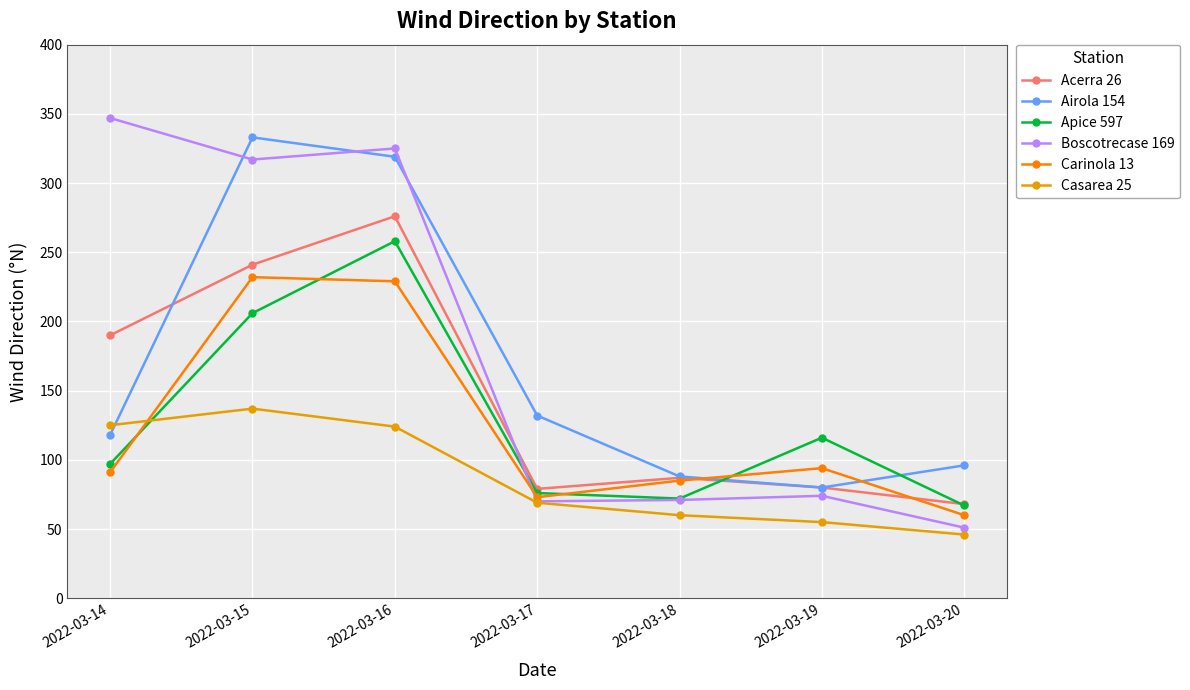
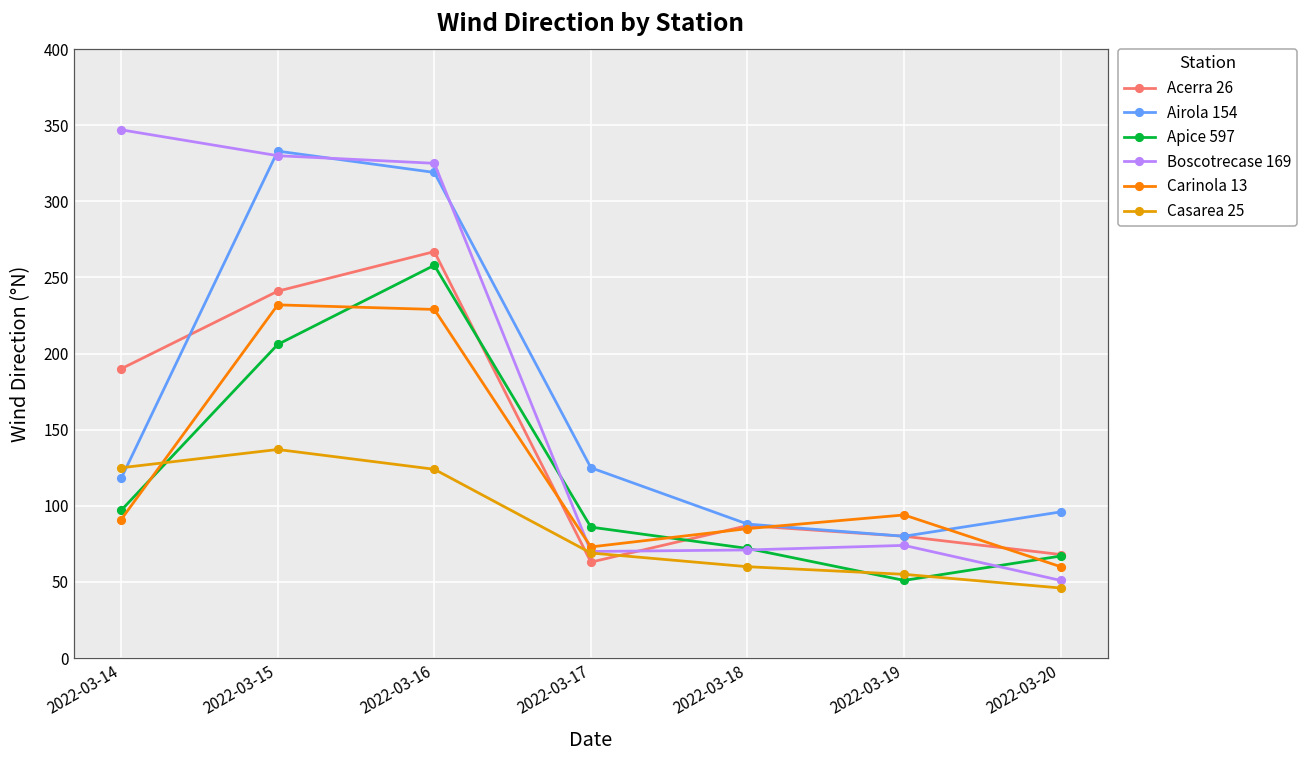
Boscotrecase 169, 2022-03-15: 317 -> 330
Acerra 26, 2022-03-16: 276 -> 267
Acerra 26, 2022-03-17: 79 -> 63
Airola 154, 2022-03-17: 132 -> 125
Apice 597, 2022-03-17: 76 -> 86
Apice 597, 2022-03-19: 116 -> 51
